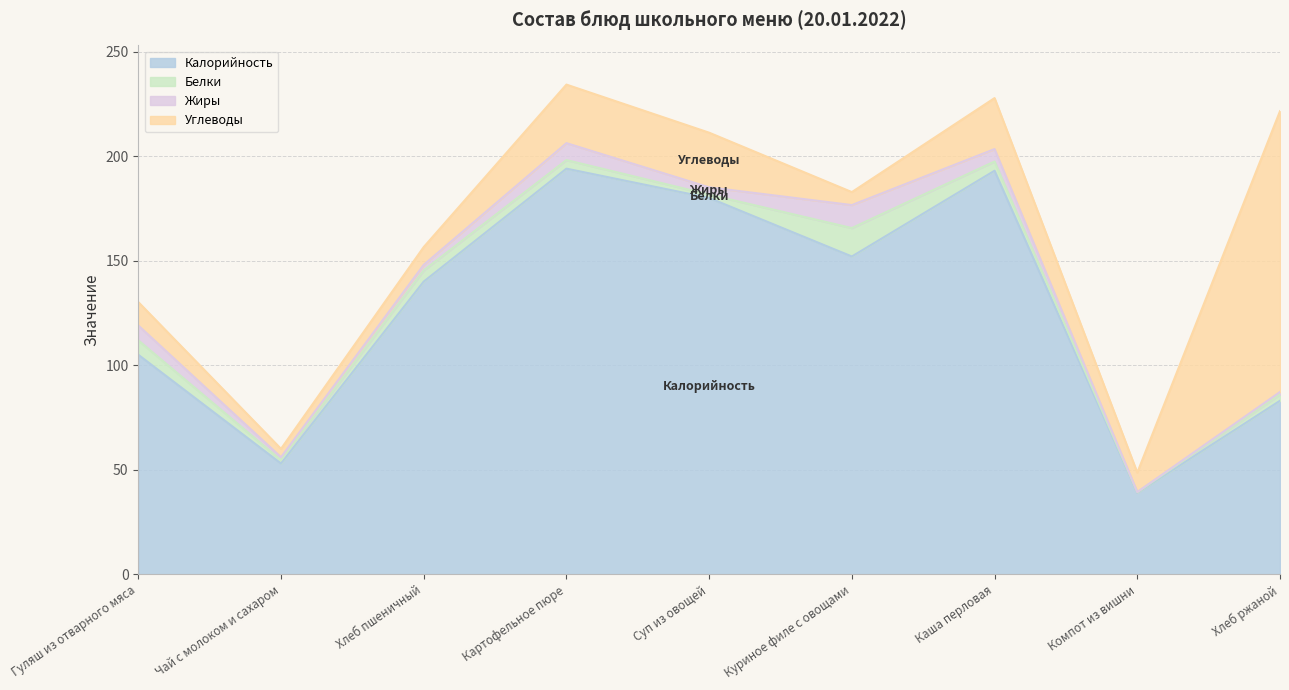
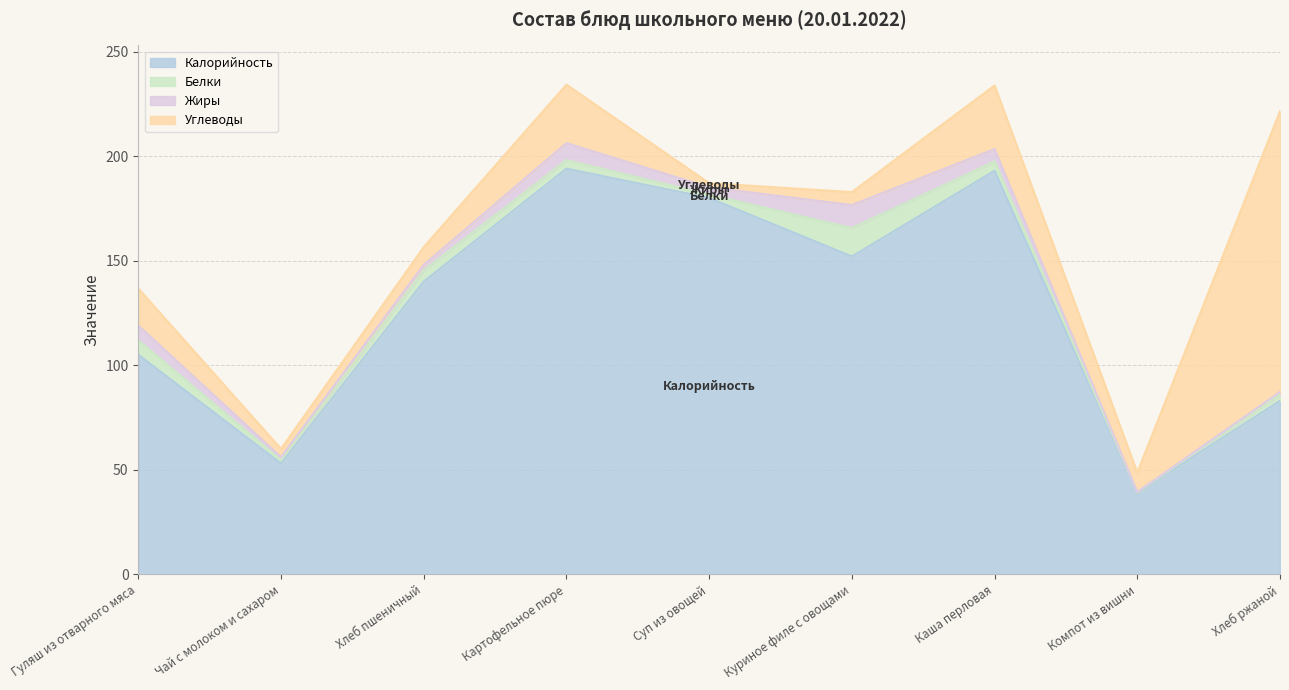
Углеводы, Гуляш из отварного мяса: 11 -> 18
Углеводы, Суп из овощей: 26 -> 2
Углеводы, Каша перловая: 24 -> 30
